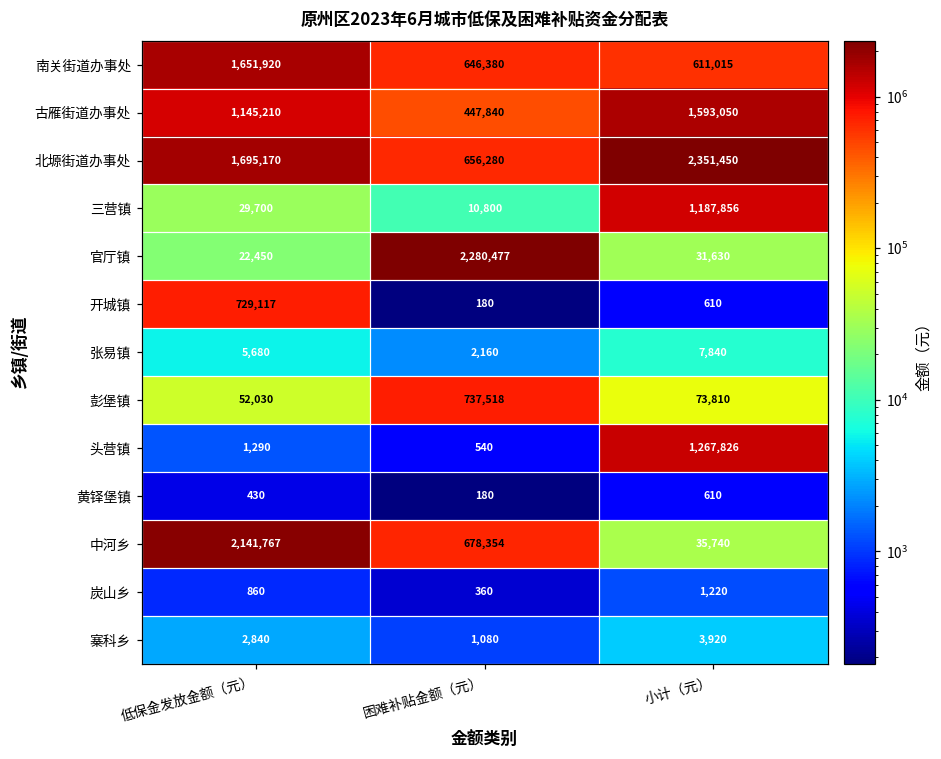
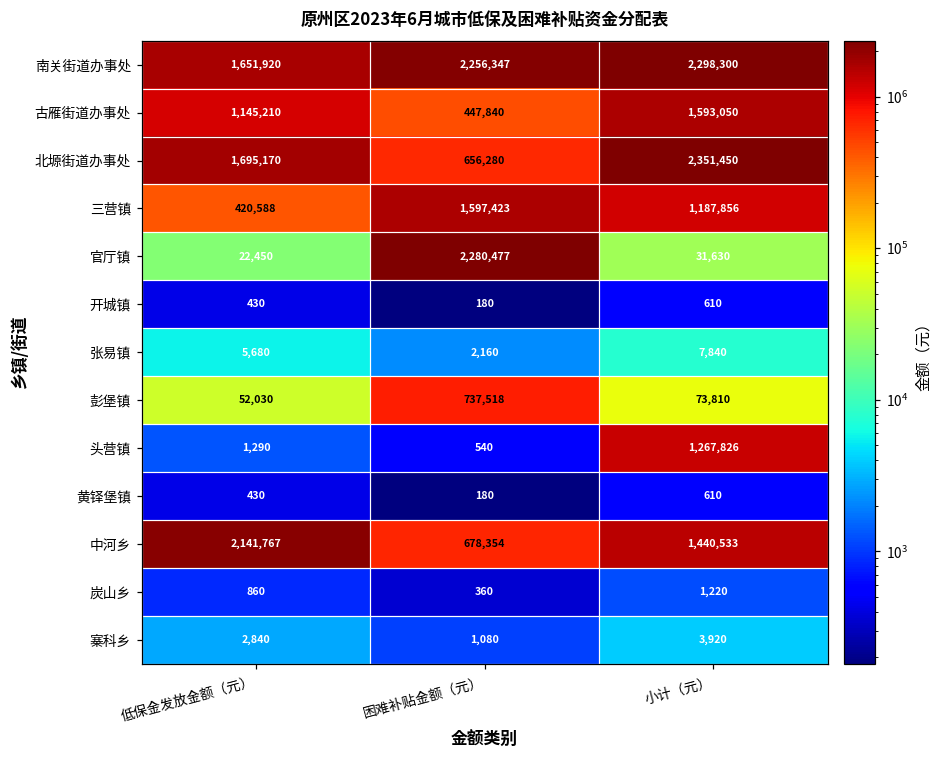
南关街道办事处, 困难补贴金额（元）: 646,380 -> 2,256,347
南关街道办事处, 小计（元）: 611,015 -> 2,298,300
三营镇, 低保金发放金额（元）: 29,700 -> 420,588
三营镇, 困难补贴金额（元）: 10,800 -> 1,597,423
开城镇, 低保金发放金额（元）: 729,117 -> 430
中河乡, 小计（元）: 35,740 -> 1,440,533
